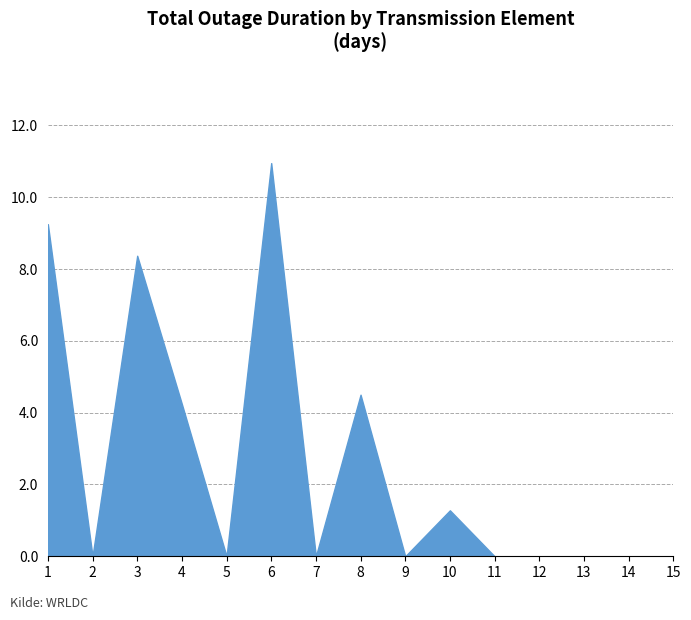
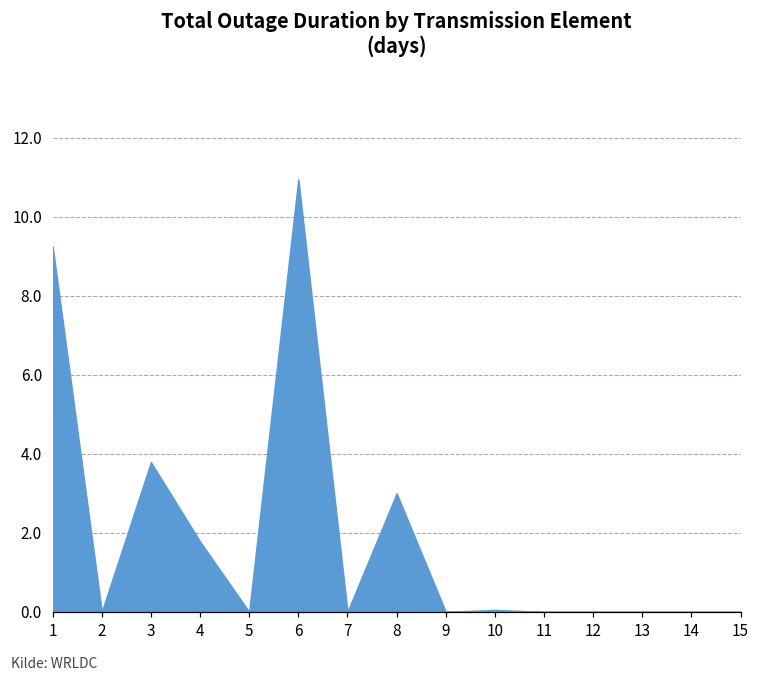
3: 8.4 -> 3.8
4: 4.2 -> 1.8
8: 4.5 -> 3.0
10: 1.3 -> 0.1
